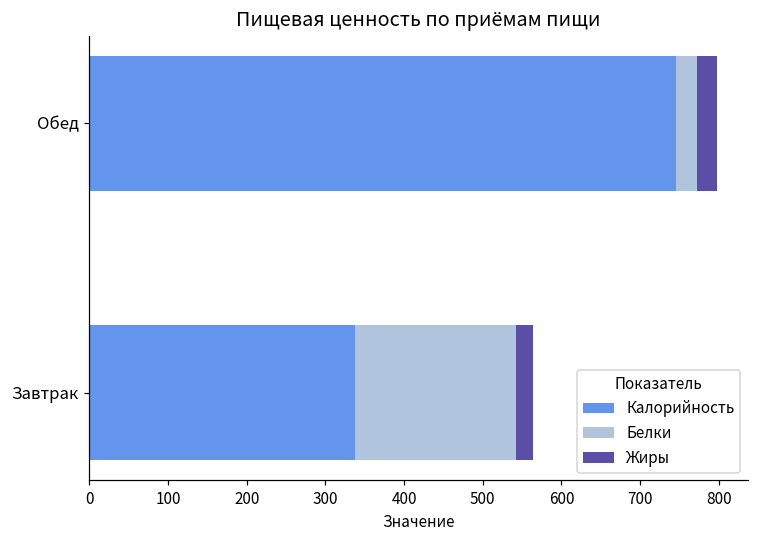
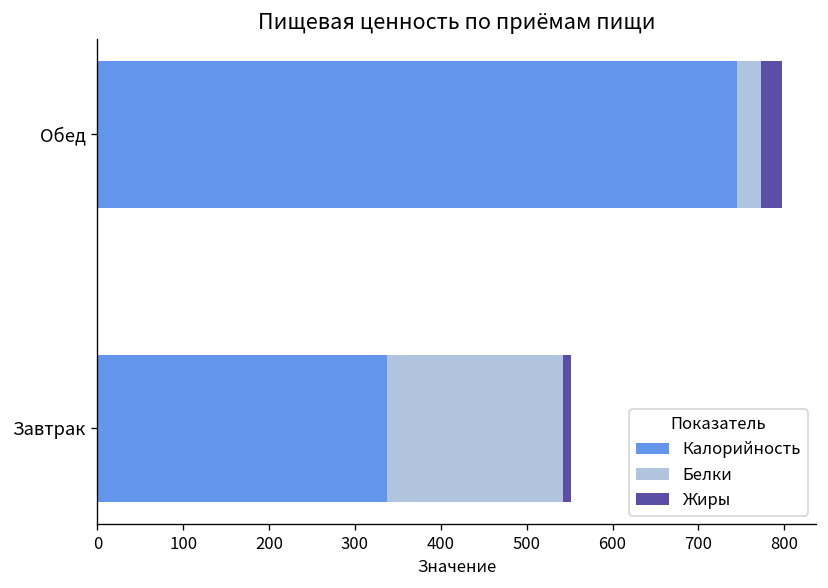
Жиры, Завтрак: 20 -> 10
